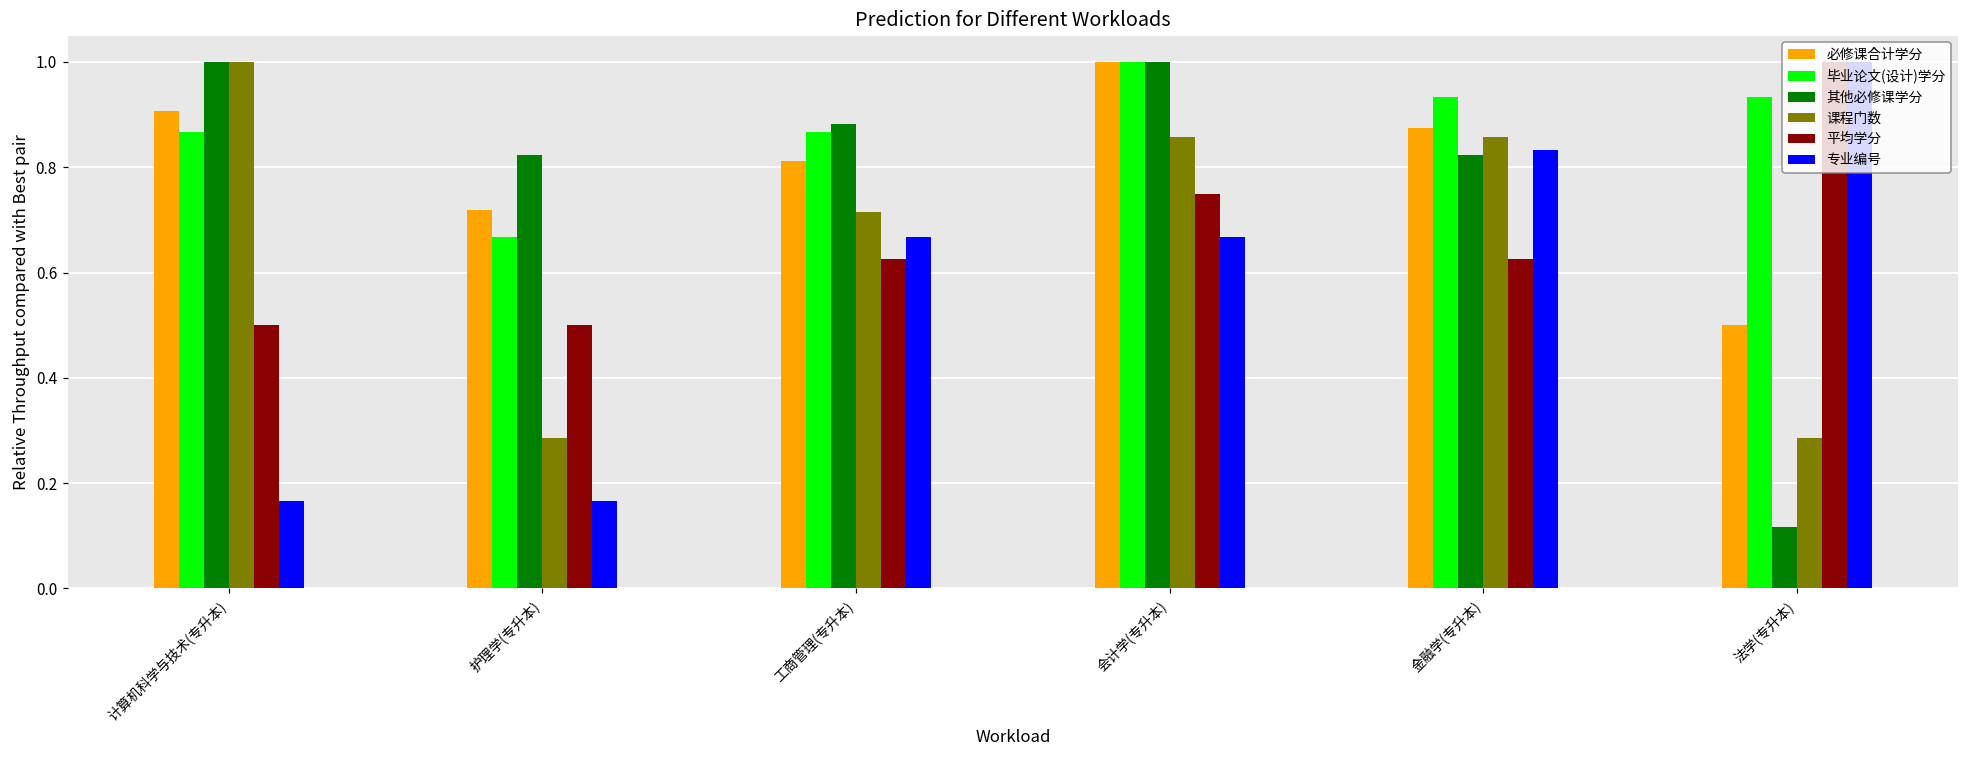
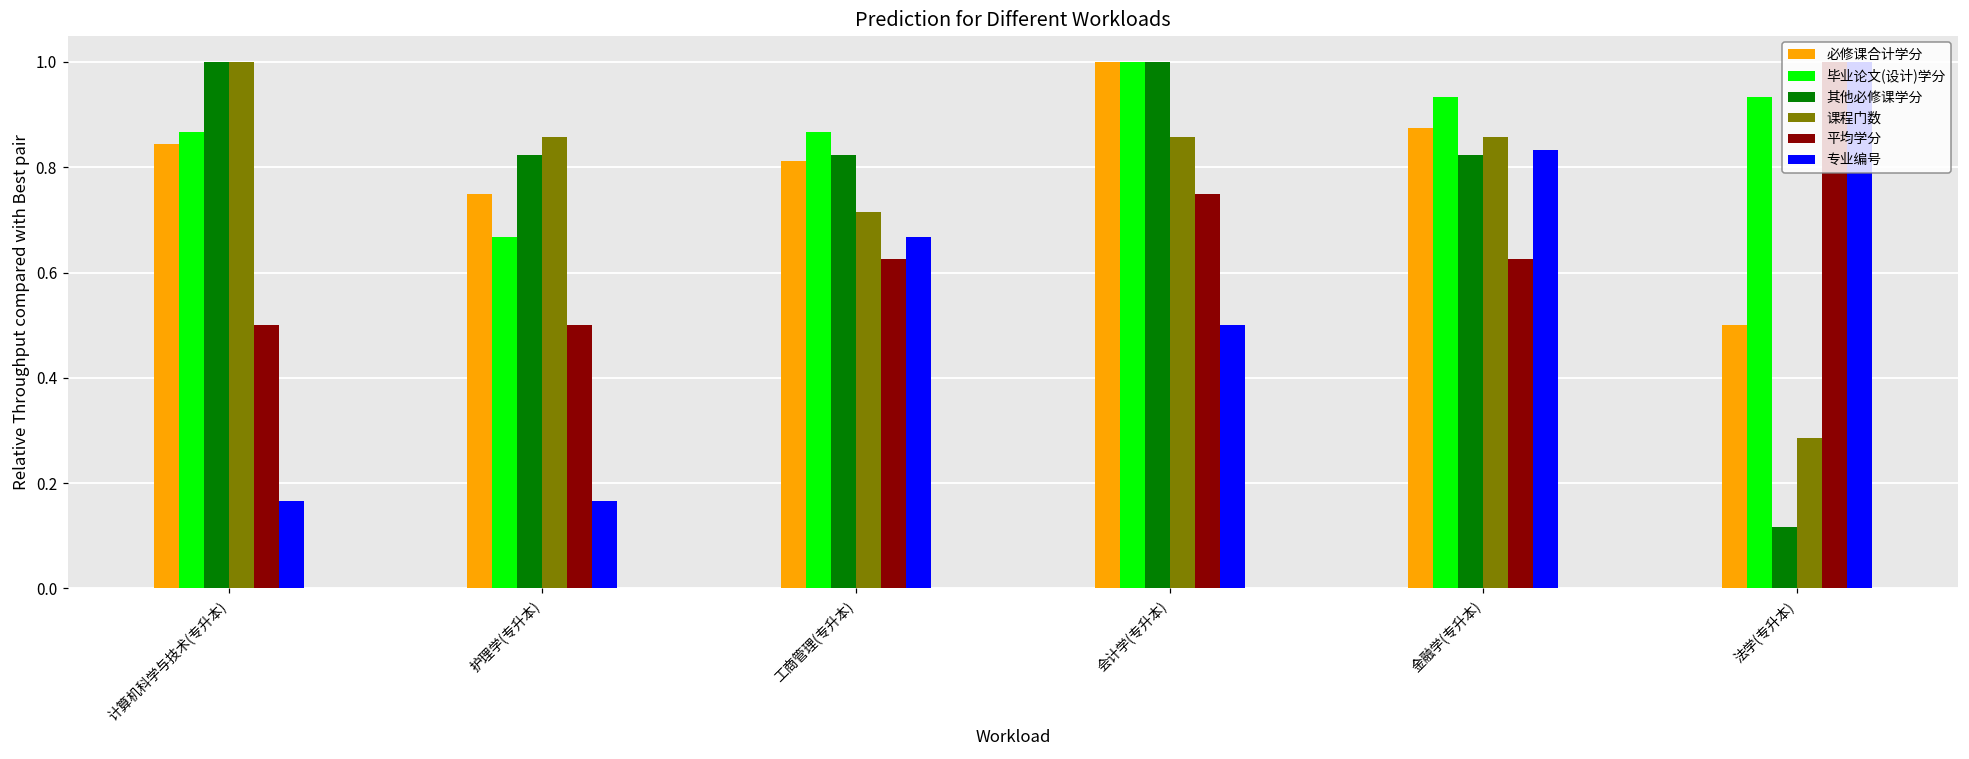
必修课合计学分, 计算机科学与技术(专升本): 0.91 -> 0.84
必修课合计学分, 护理学(专升本): 0.72 -> 0.75
课程门数, 护理学(专升本): 0.29 -> 0.86
其他必修课学分, 工商管理(专升本): 0.88 -> 0.82
专业编号, 会计学(专升本): 0.67 -> 0.50
